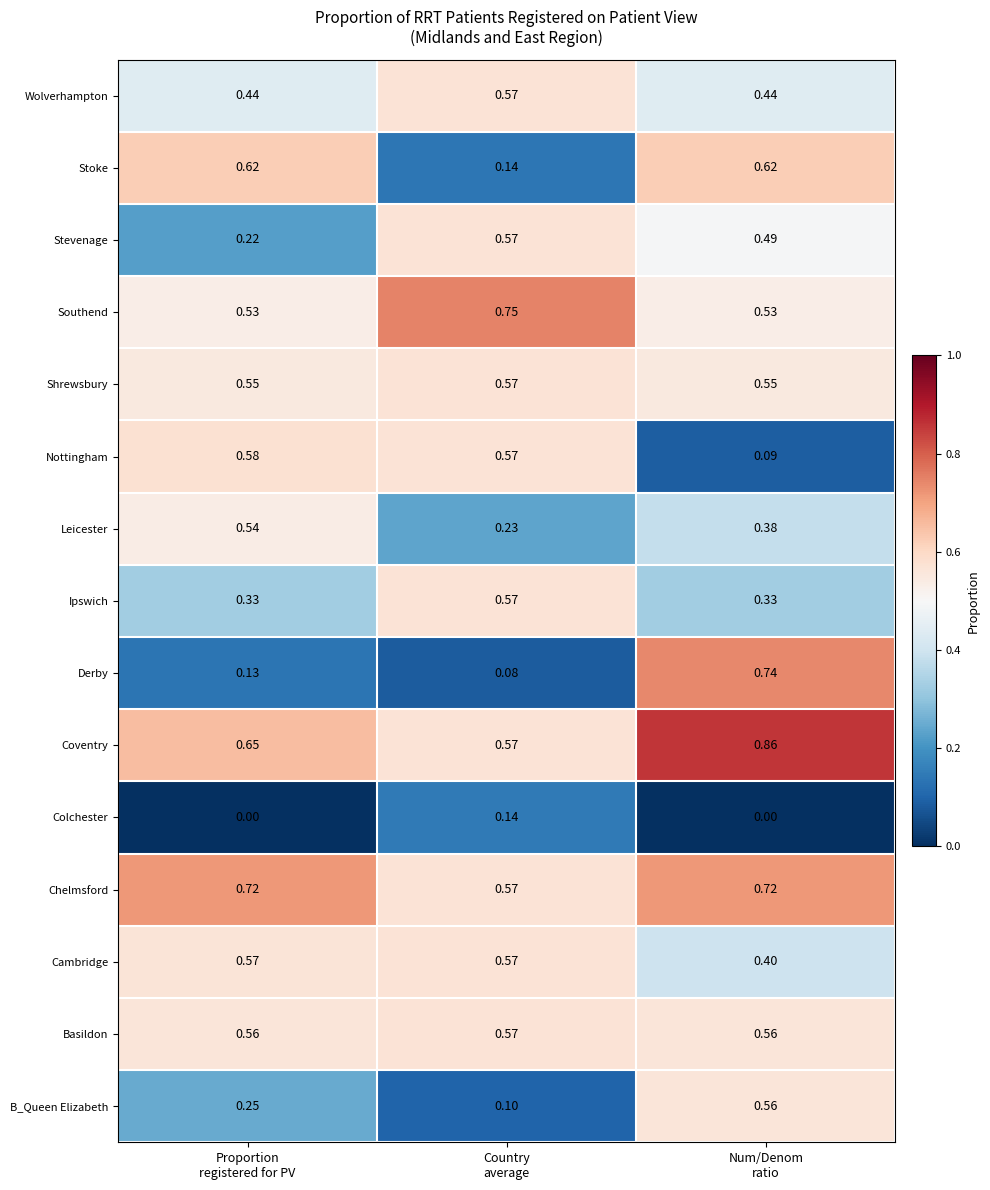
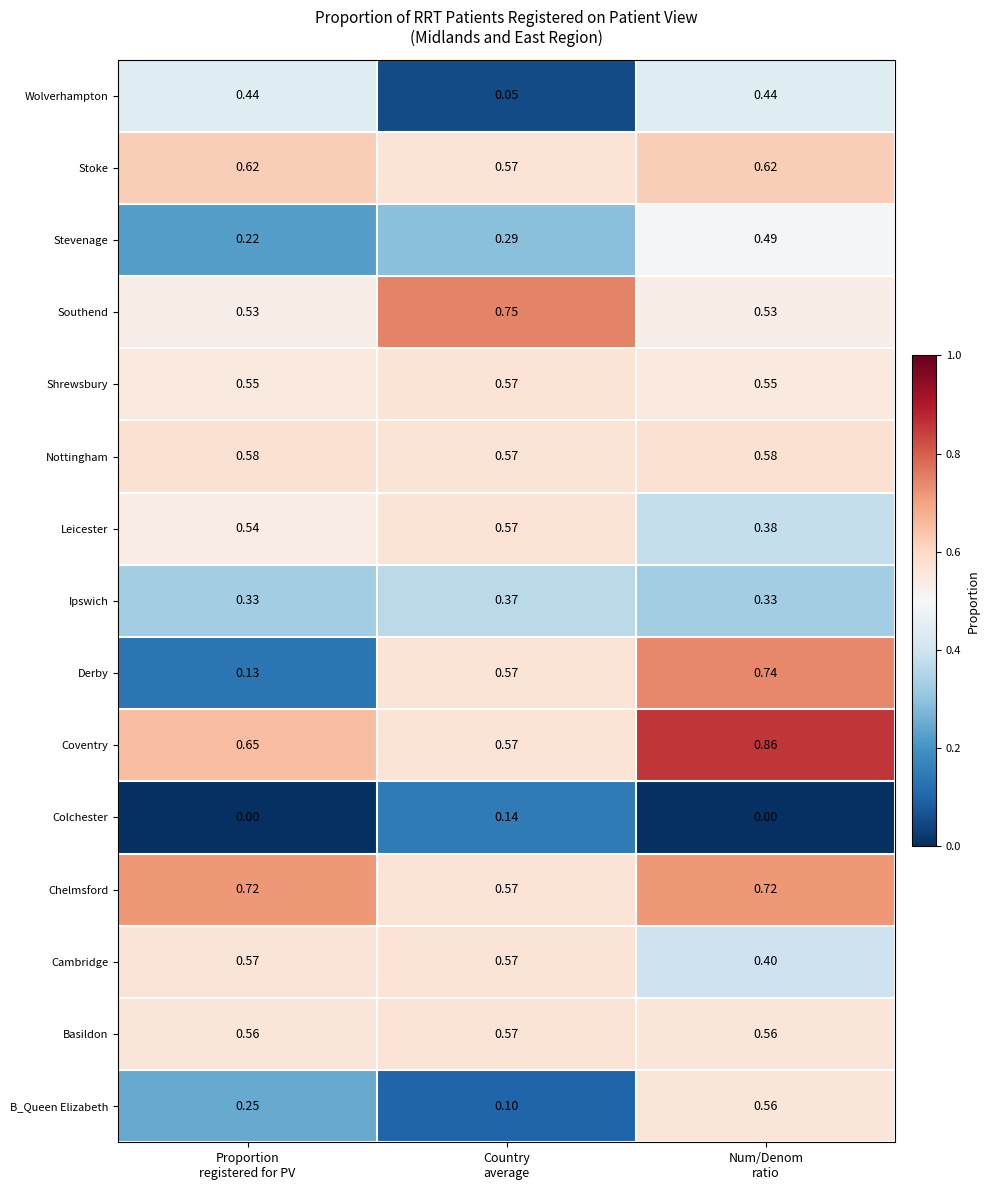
Wolverhampton, Country average: 0.57 -> 0.05
Stoke, Country average: 0.14 -> 0.57
Stevenage, Country average: 0.57 -> 0.29
Nottingham, Num/Denom ratio: 0.09 -> 0.58
Leicester, Country average: 0.23 -> 0.57
Ipswich, Country average: 0.57 -> 0.37
Derby, Country average: 0.08 -> 0.57
